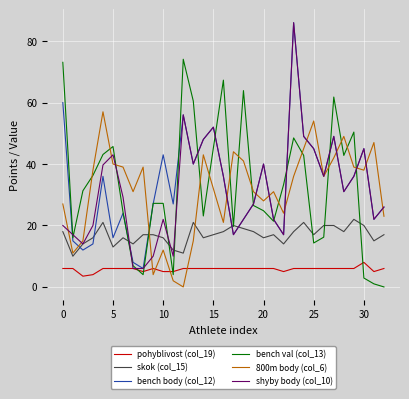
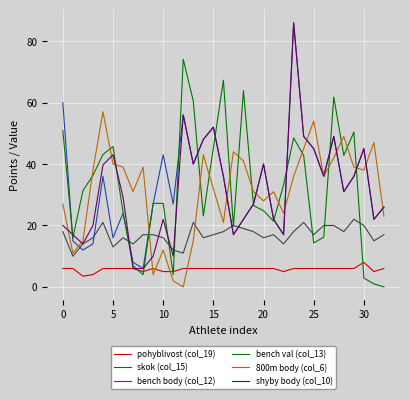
bench val (col_13), 0: 73 -> 51
